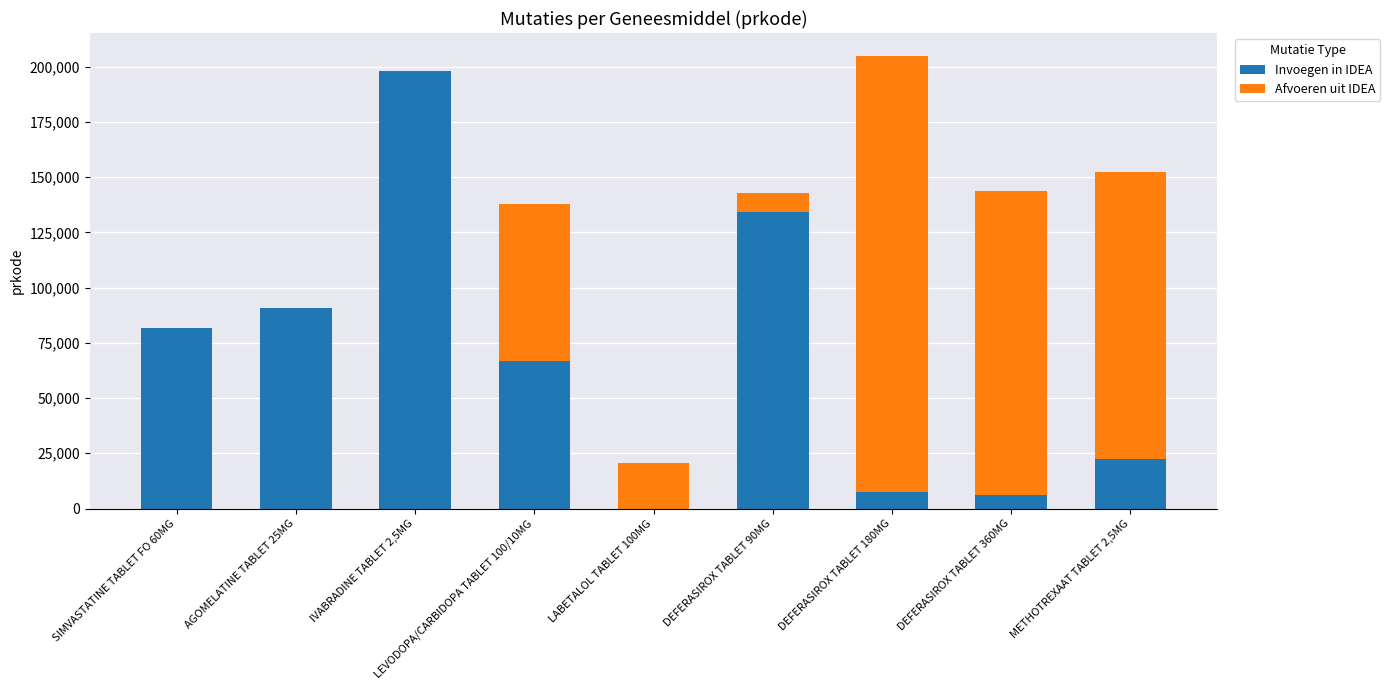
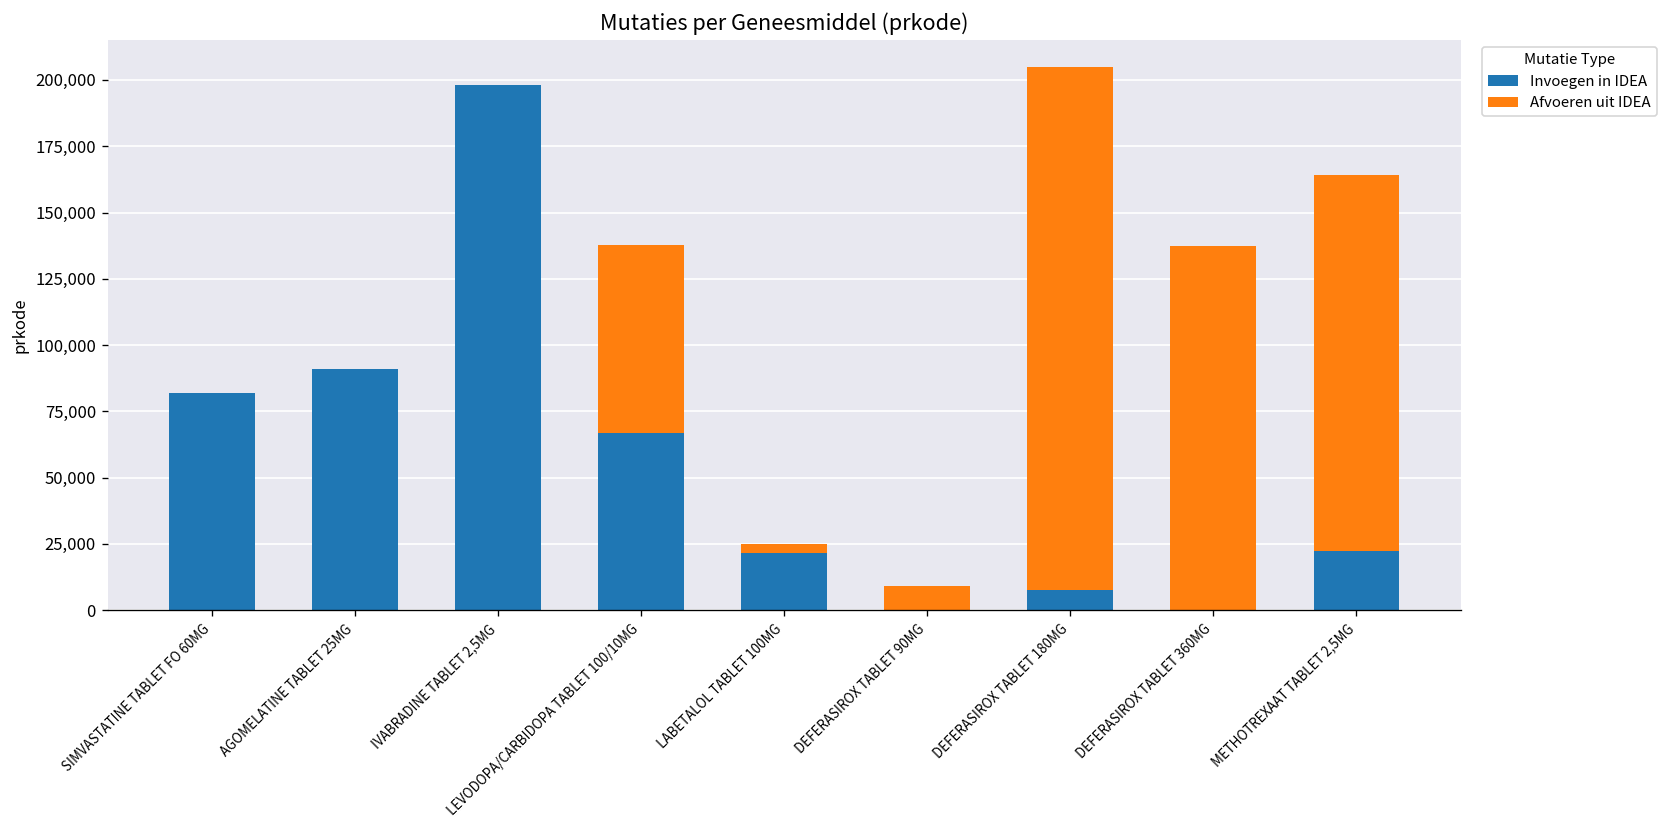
Invoegen in IDEA, LABETALOL TABLET 100MG: 0 -> 22,000
Afvoeren uit IDEA, LABETALOL TABLET 100MG: 21,000 -> 3,000
Invoegen in IDEA, DEFERASIROX TABLET 90MG: 134,000 -> 0
Invoegen in IDEA, DEFERASIROX TABLET 360MG: 6,000 -> 0
Afvoeren uit IDEA, METHOTREXAAT TABLET 2,5MG: 130,000 -> 142,000
